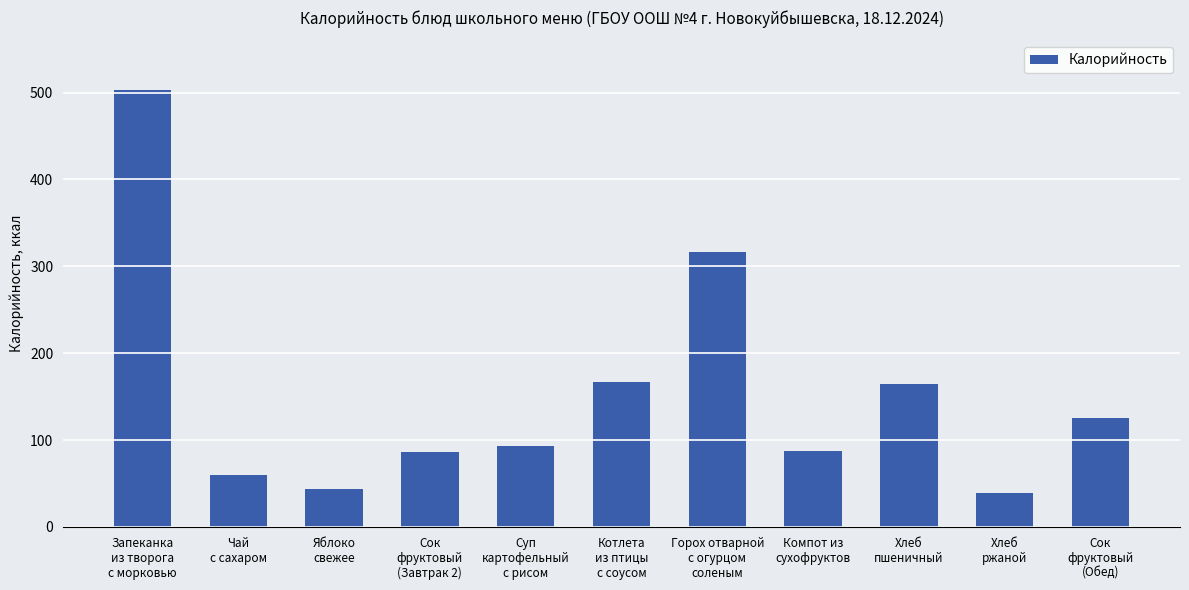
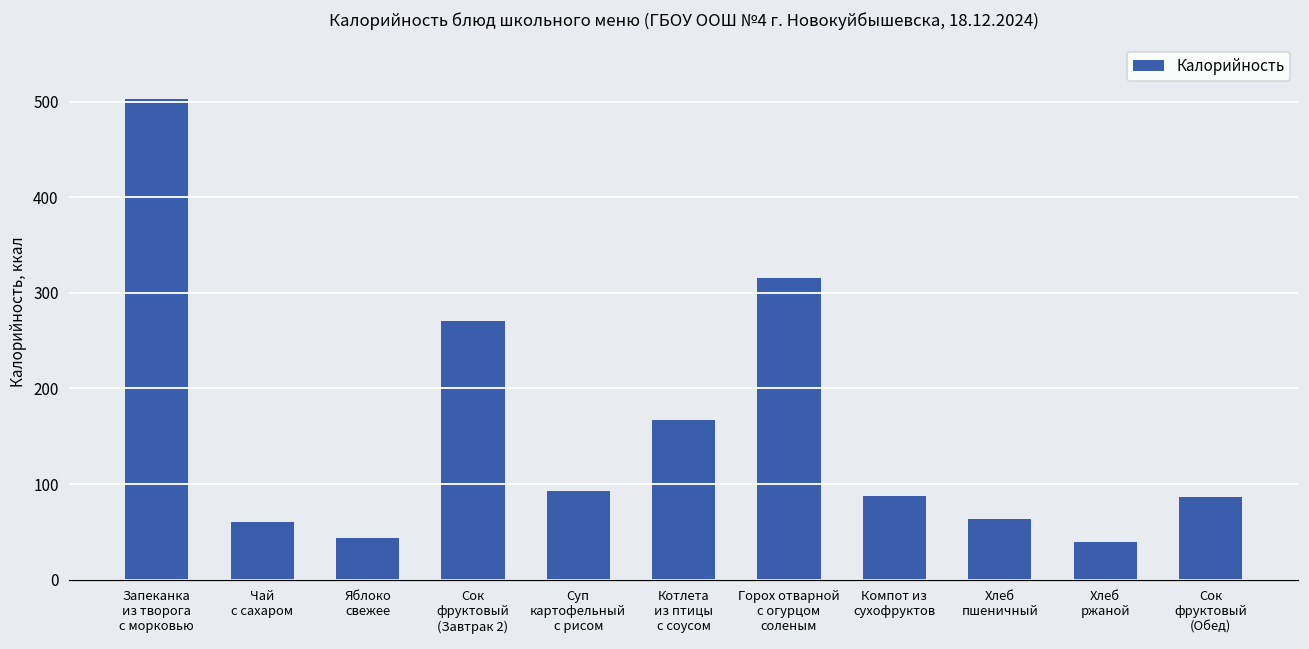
Сок фруктовый (Завтрак 2): 90 -> 270
Хлеб пшеничный: 160 -> 60
Сок фруктовый (Обед): 130 -> 90
